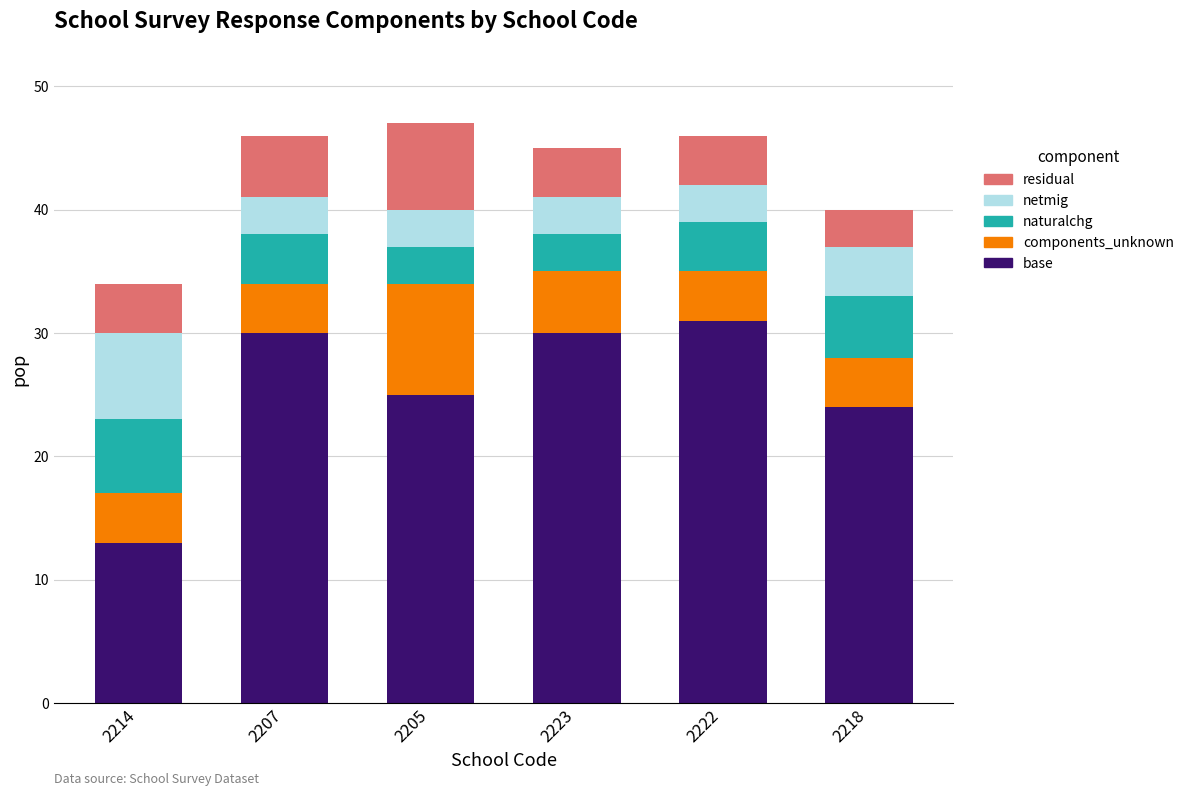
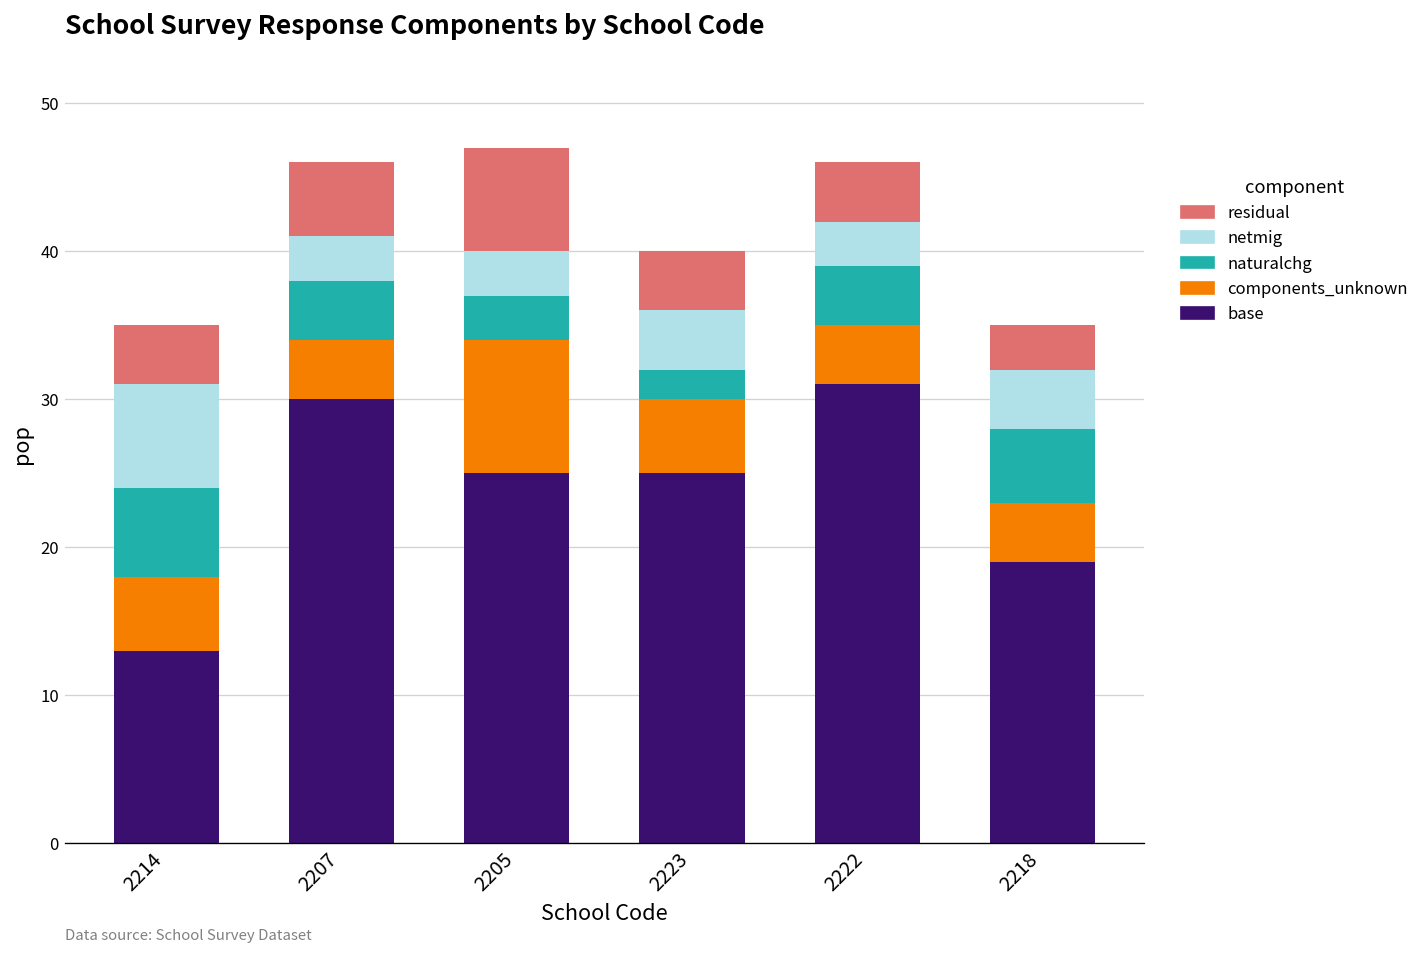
components_unknown, 2214: 4 -> 5
base, 2223: 30 -> 25
naturalchg, 2223: 3 -> 2
netmig, 2223: 3 -> 4
base, 2218: 24 -> 19
